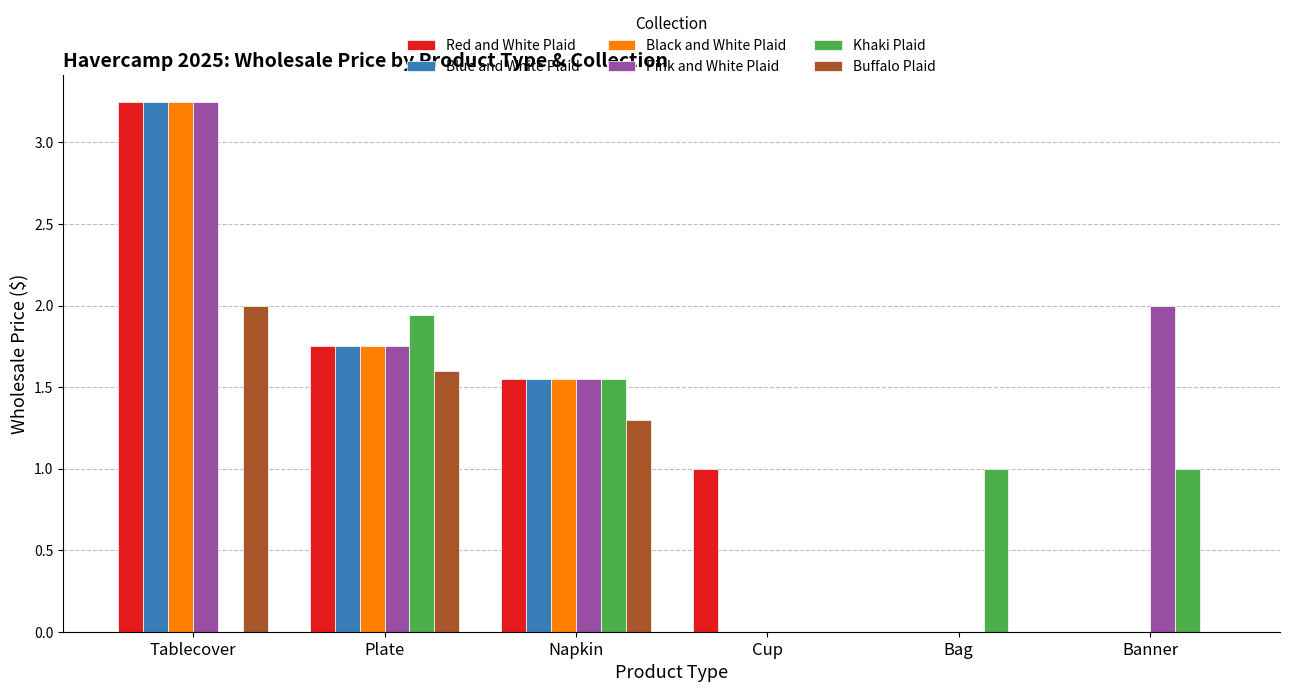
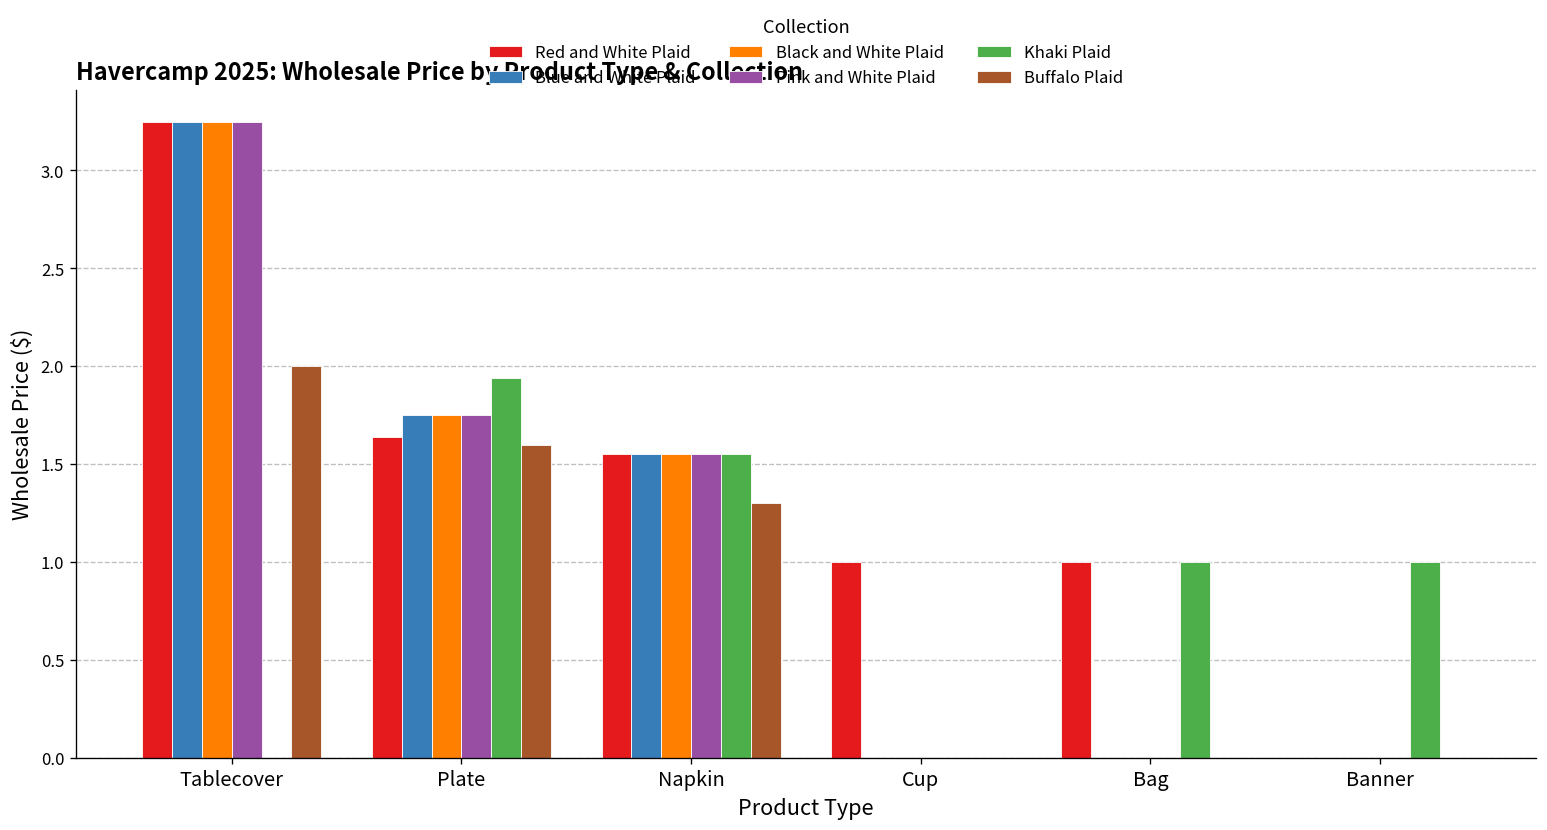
Red and White Plaid, Plate: 1.75 -> 1.64
Red and White Plaid, Bag: 0 -> 1
Pink and White Plaid, Banner: 2 -> 0
